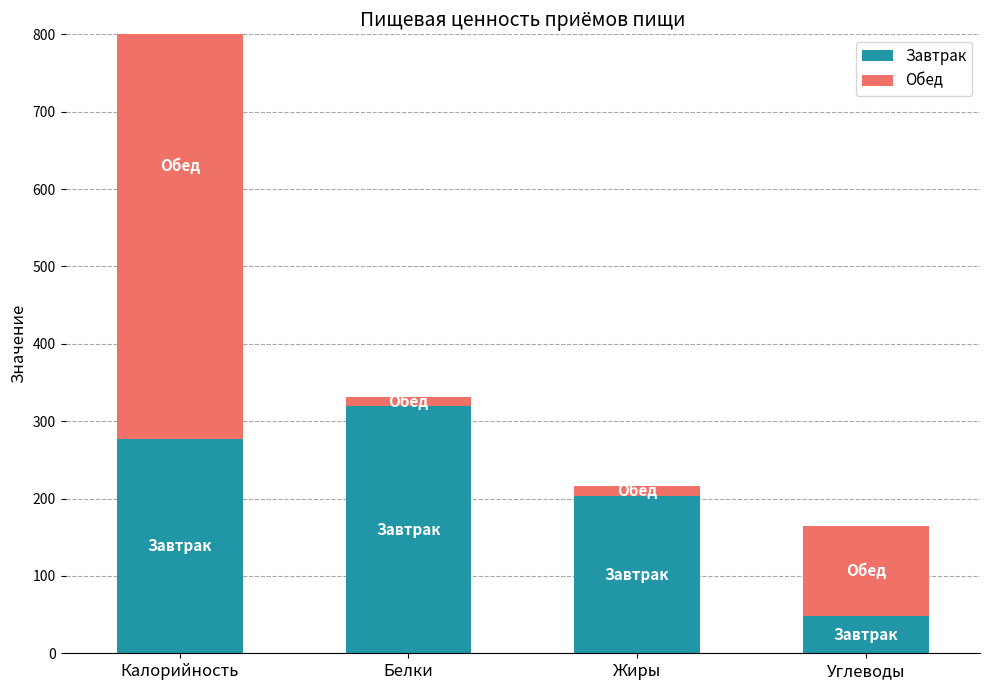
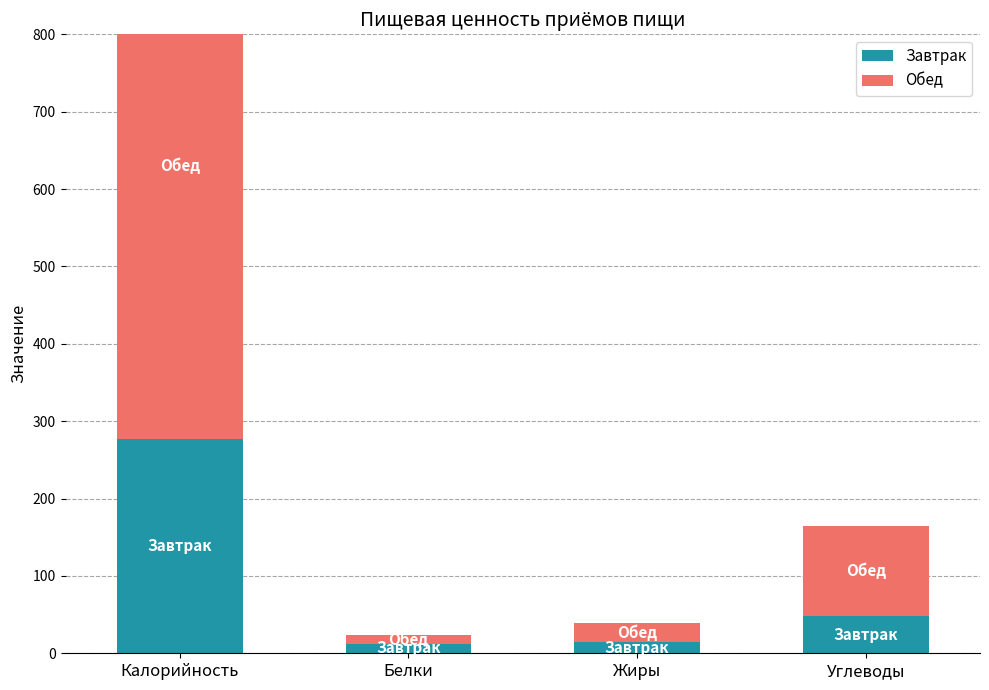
Завтрак, Белки: 320 -> 10
Завтрак, Жиры: 200 -> 10
Обед, Жиры: 10 -> 20
